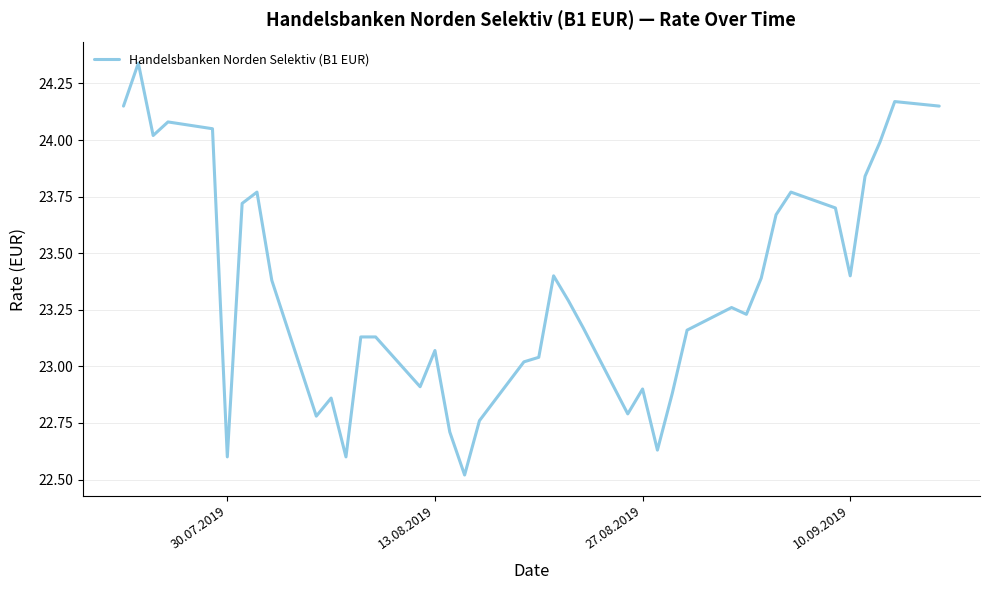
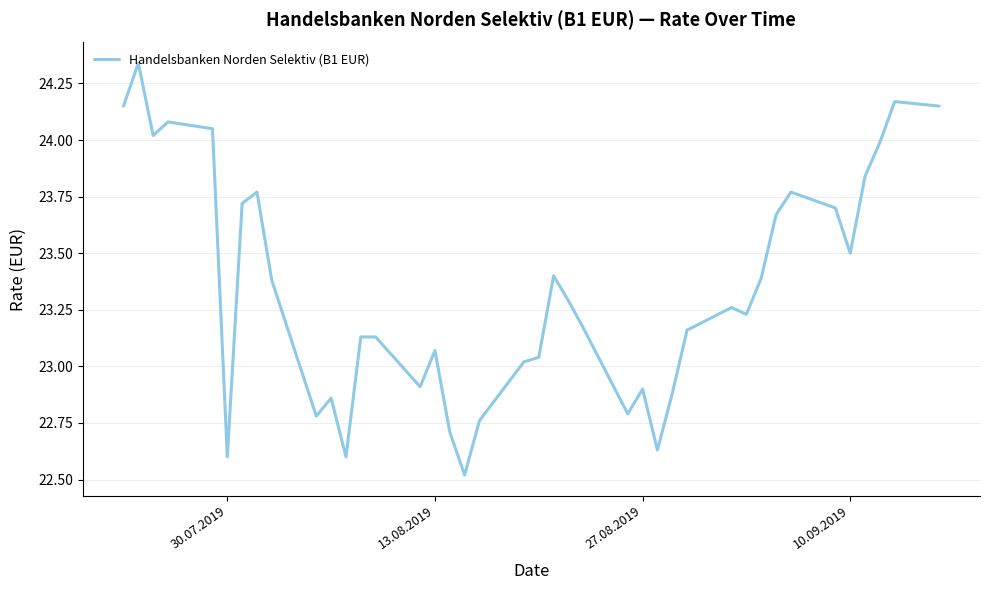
10.09.2019: 23.4 -> 23.5
